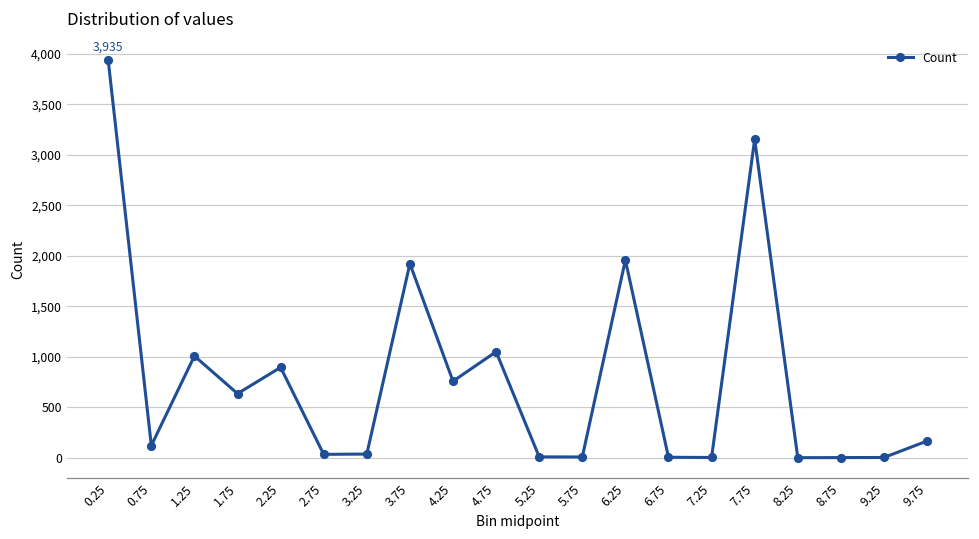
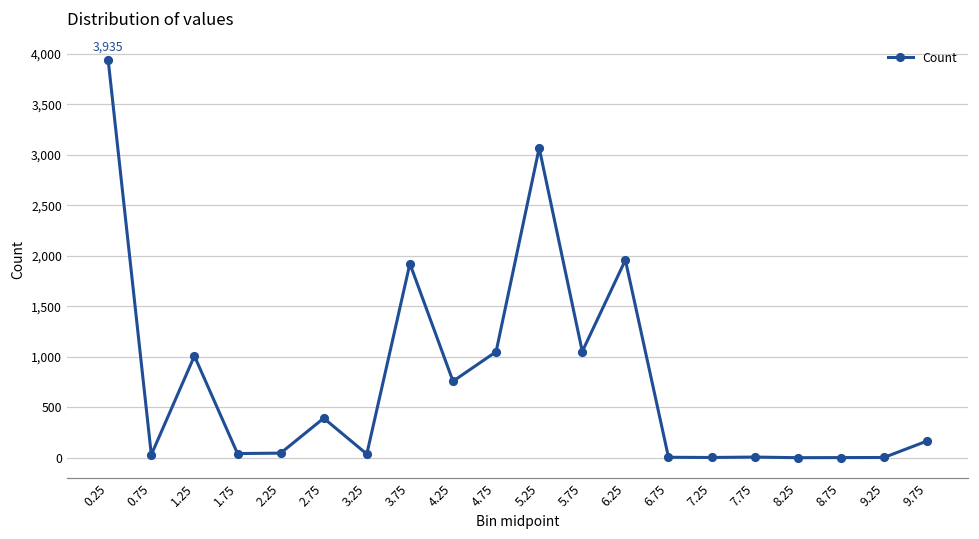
0.75: 100 -> 0
1.75: 600 -> 0
2.25: 900 -> 0
2.75: 0 -> 400
5.25: 0 -> 3,100
5.75: 0 -> 1,100
7.75: 3,200 -> 0
